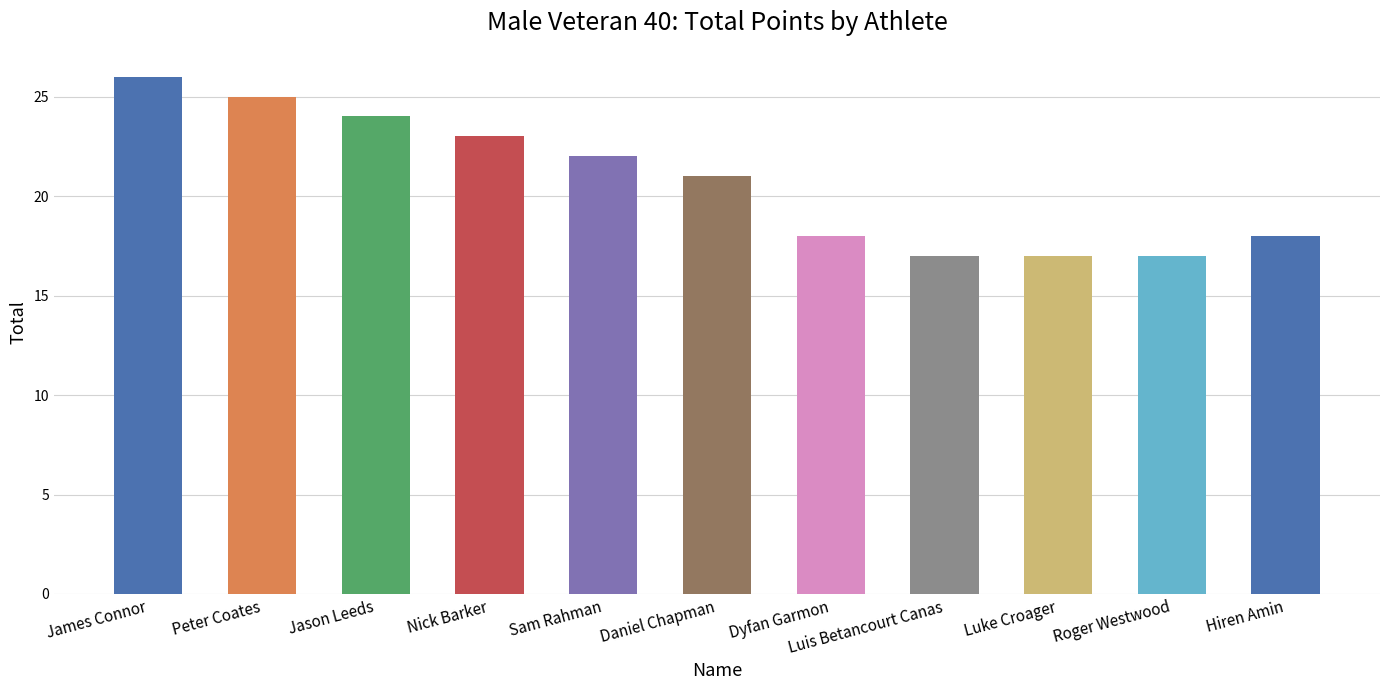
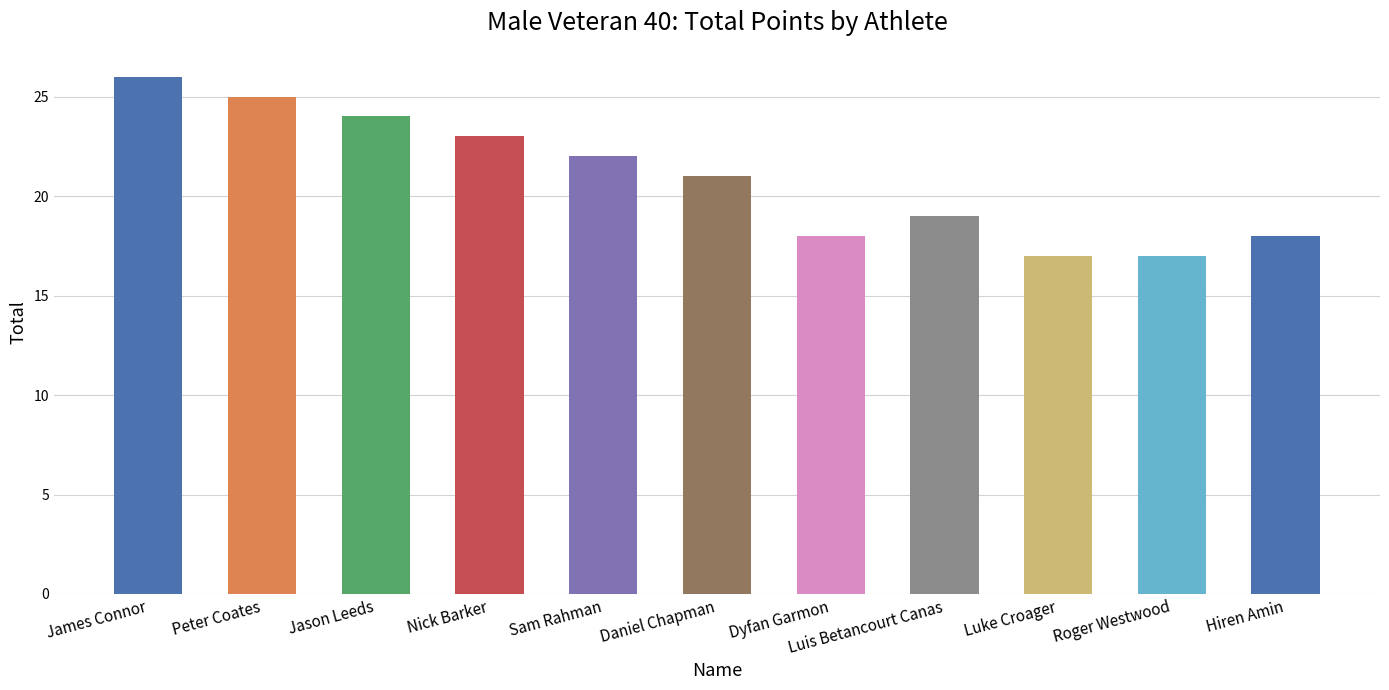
Luis Betancourt Canas: 17 -> 19
